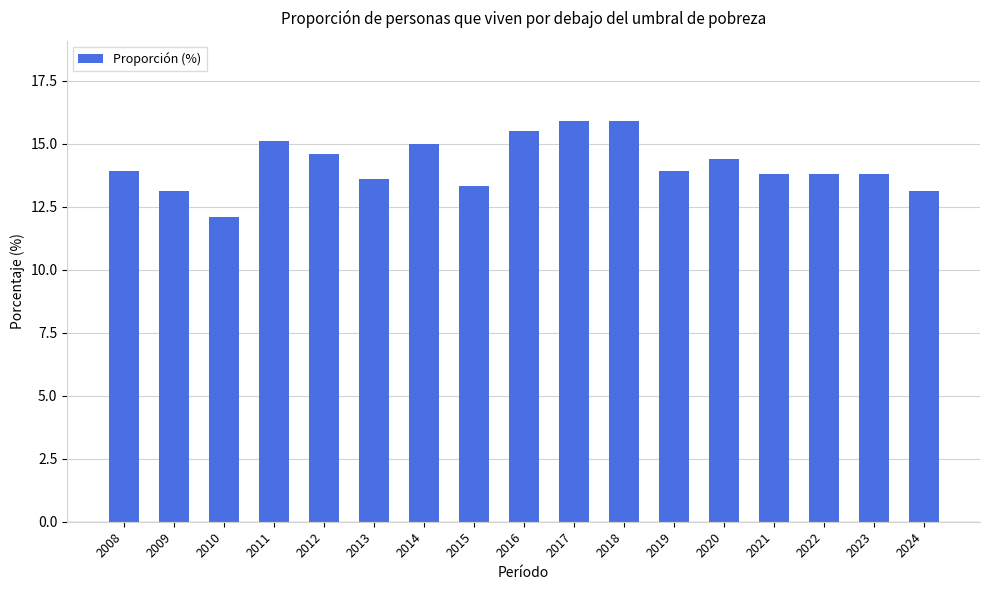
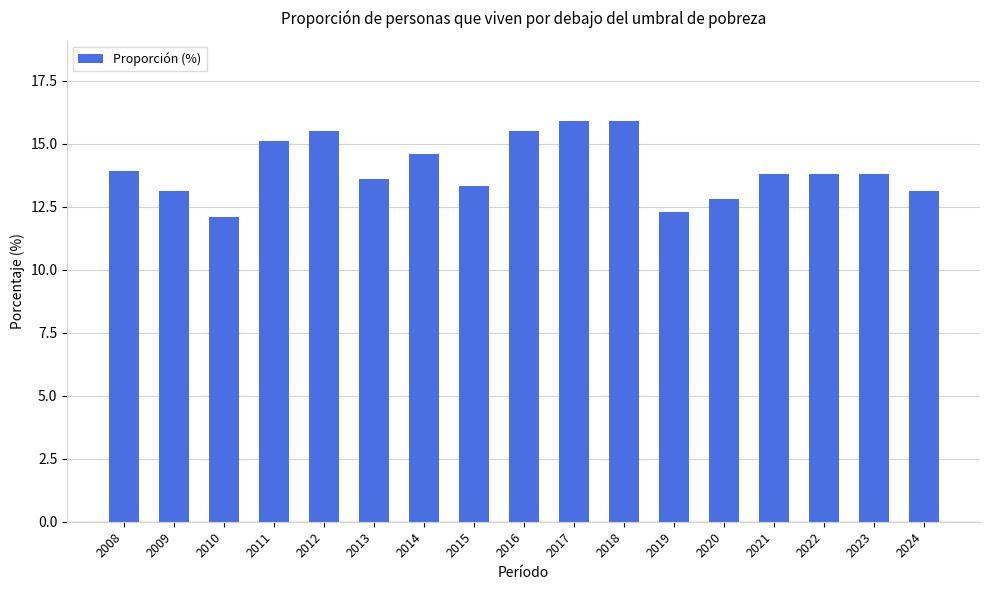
2012: 14.6 -> 15.5
2014: 15.0 -> 14.6
2019: 13.9 -> 12.3
2020: 14.4 -> 12.8
